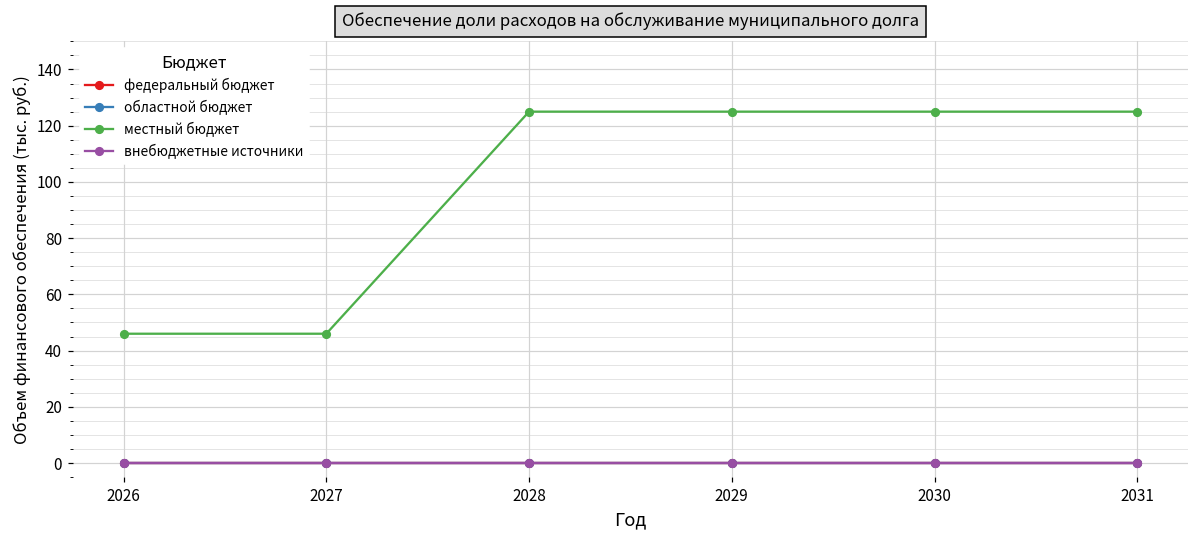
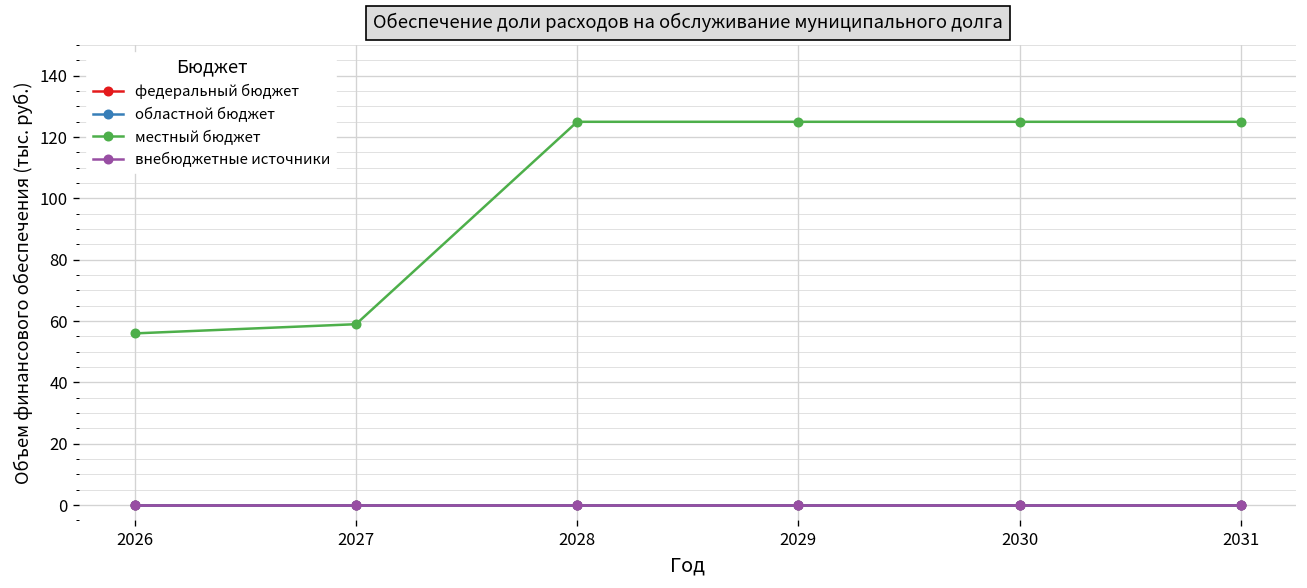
местный бюджет, 2026: 46 -> 56
местный бюджет, 2027: 46 -> 59
